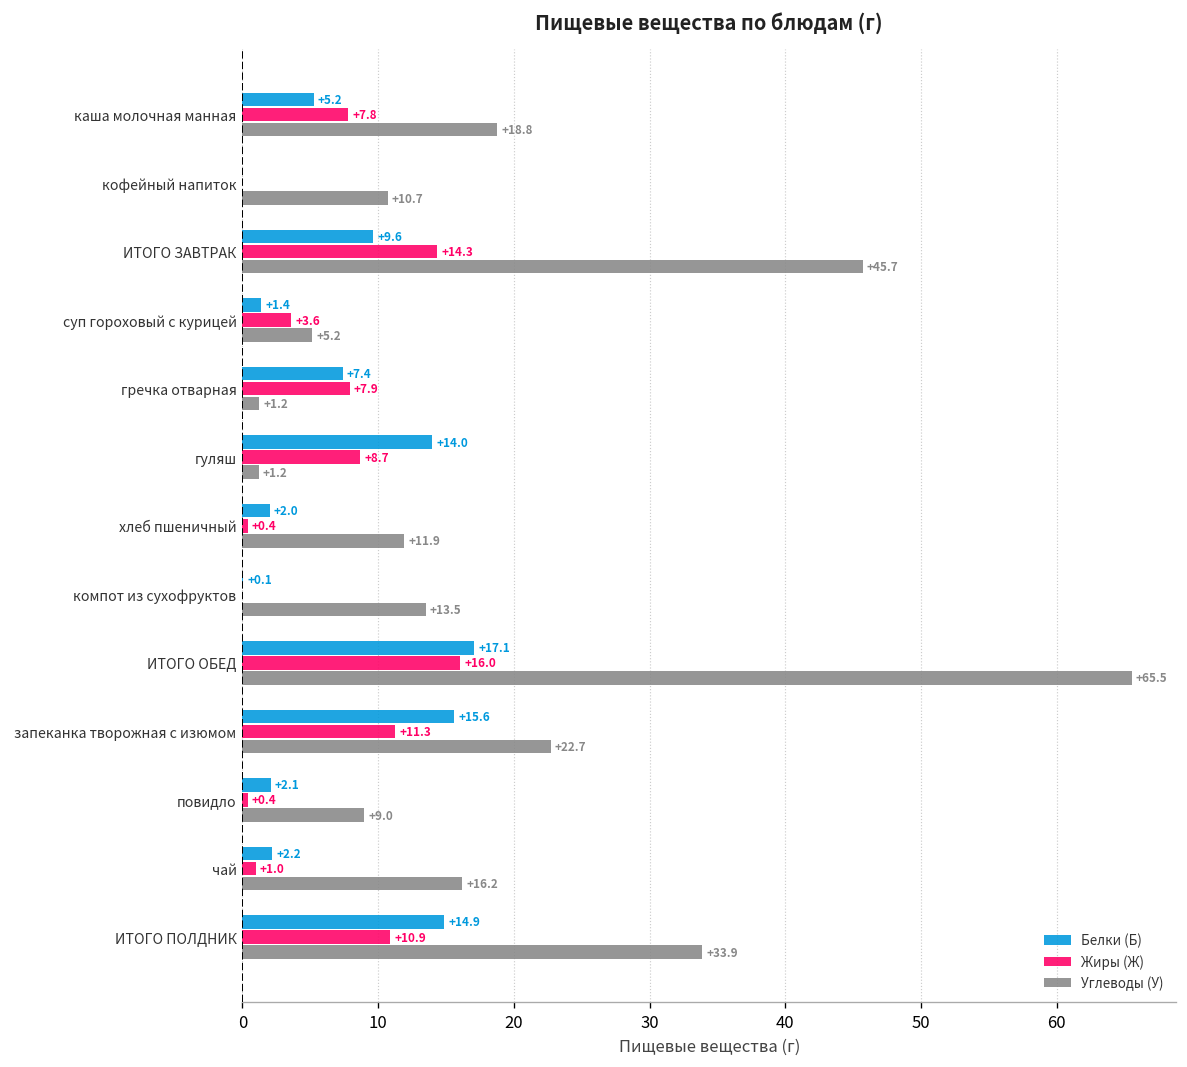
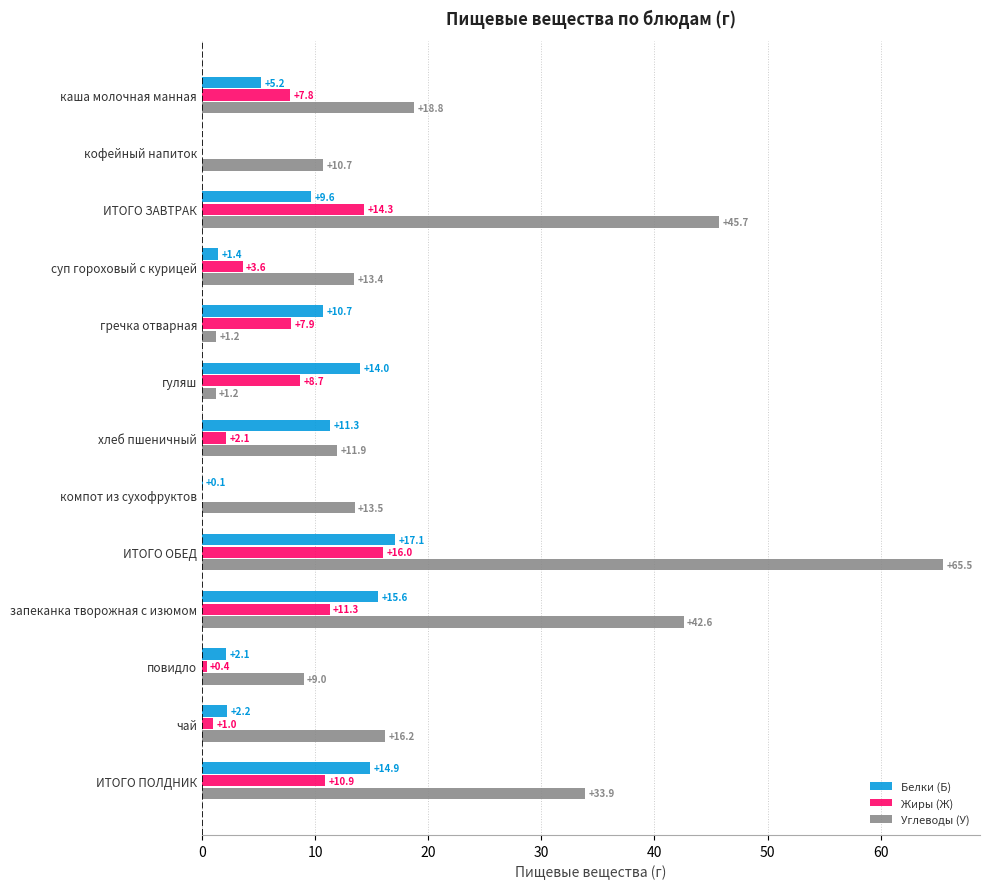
Углеводы (У), суп гороховый с курицей: +5.2 -> +13.4
Белки (Б), гречка отварная: +7.4 -> +10.7
Белки (Б), хлеб пшеничный: +2.0 -> +11.3
Жиры (Ж), хлеб пшеничный: +0.4 -> +2.1
Углеводы (У), запеканка творожная с изюмом: +22.7 -> +42.6
